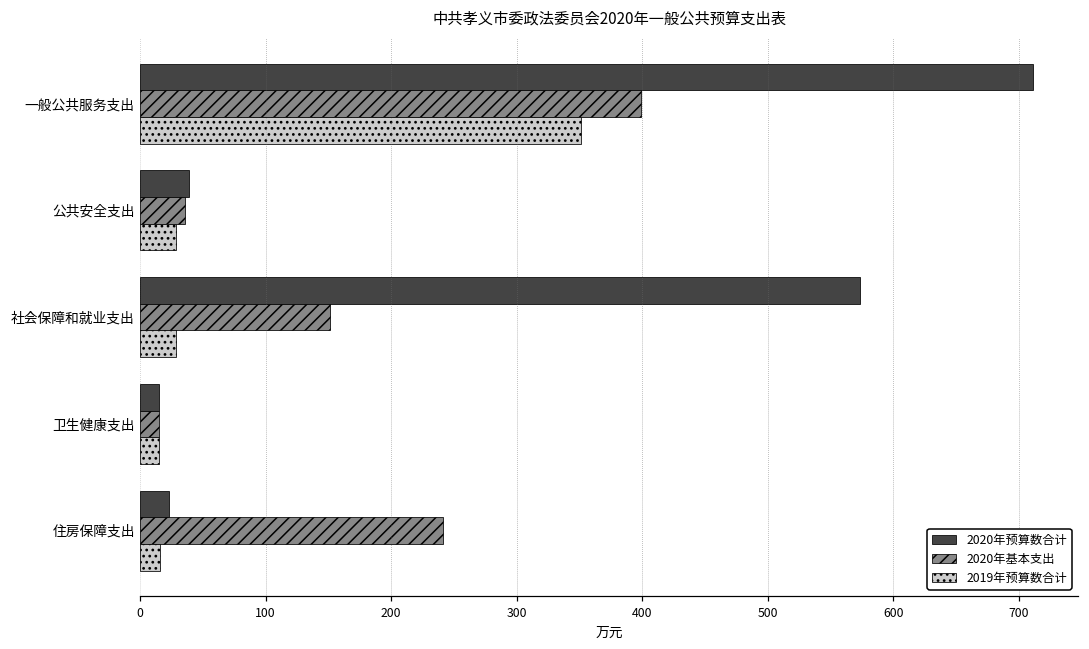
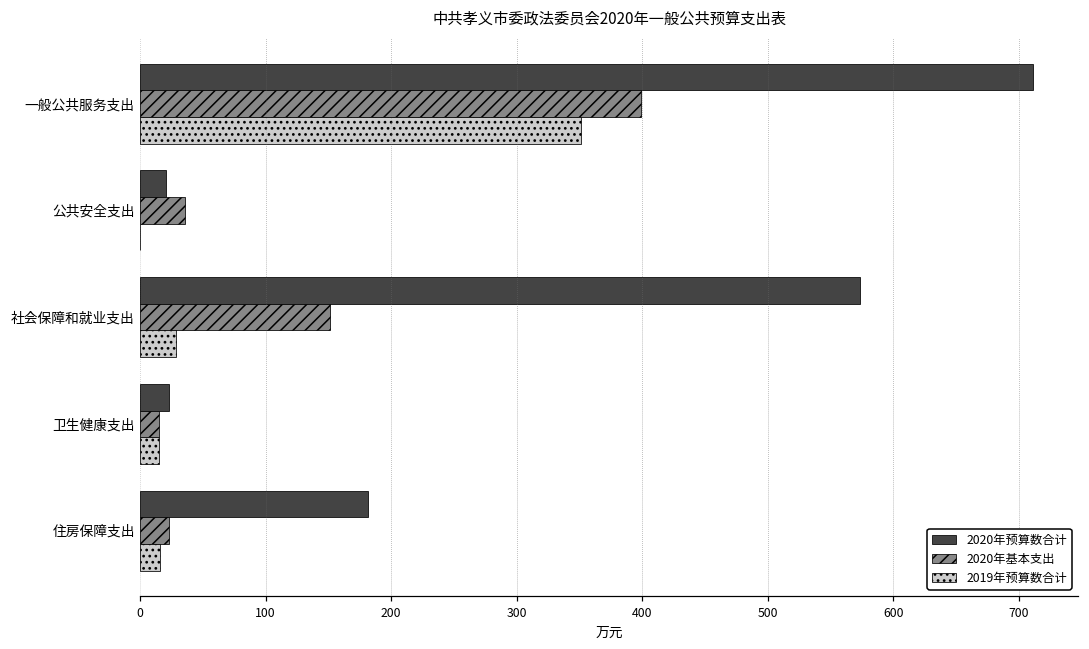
2020年预算数合计, 公共安全支出: 39 -> 21
2019年预算数合计, 公共安全支出: 29 -> 0
2020年预算数合计, 卫生健康支出: 15 -> 23
2020年预算数合计, 住房保障支出: 23 -> 182
2020年基本支出, 住房保障支出: 241 -> 23
